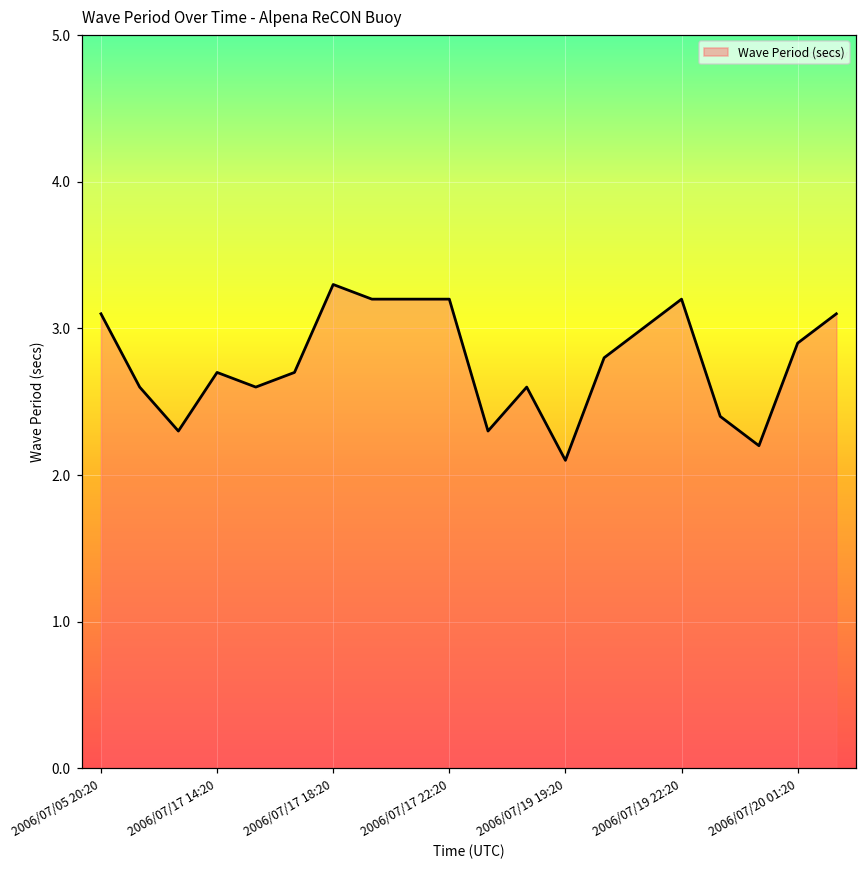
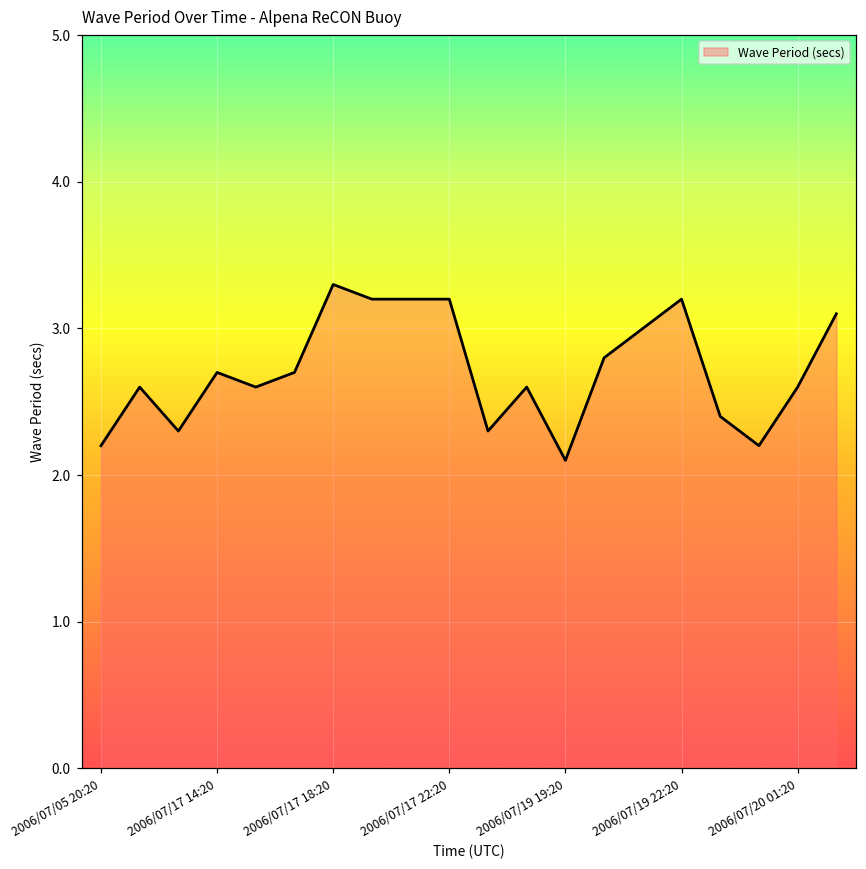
2006/07/05 20:20: 3.1 -> 2.2
2006/07/20 01:20: 2.9 -> 2.6
